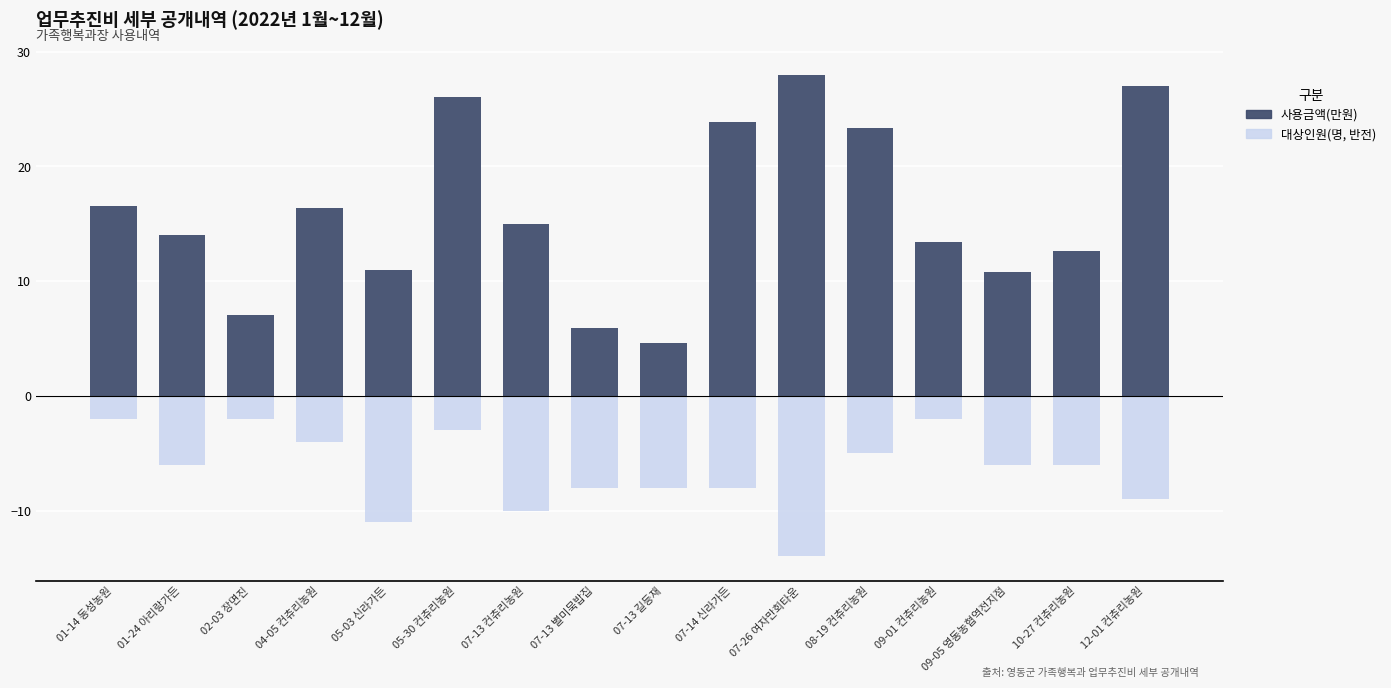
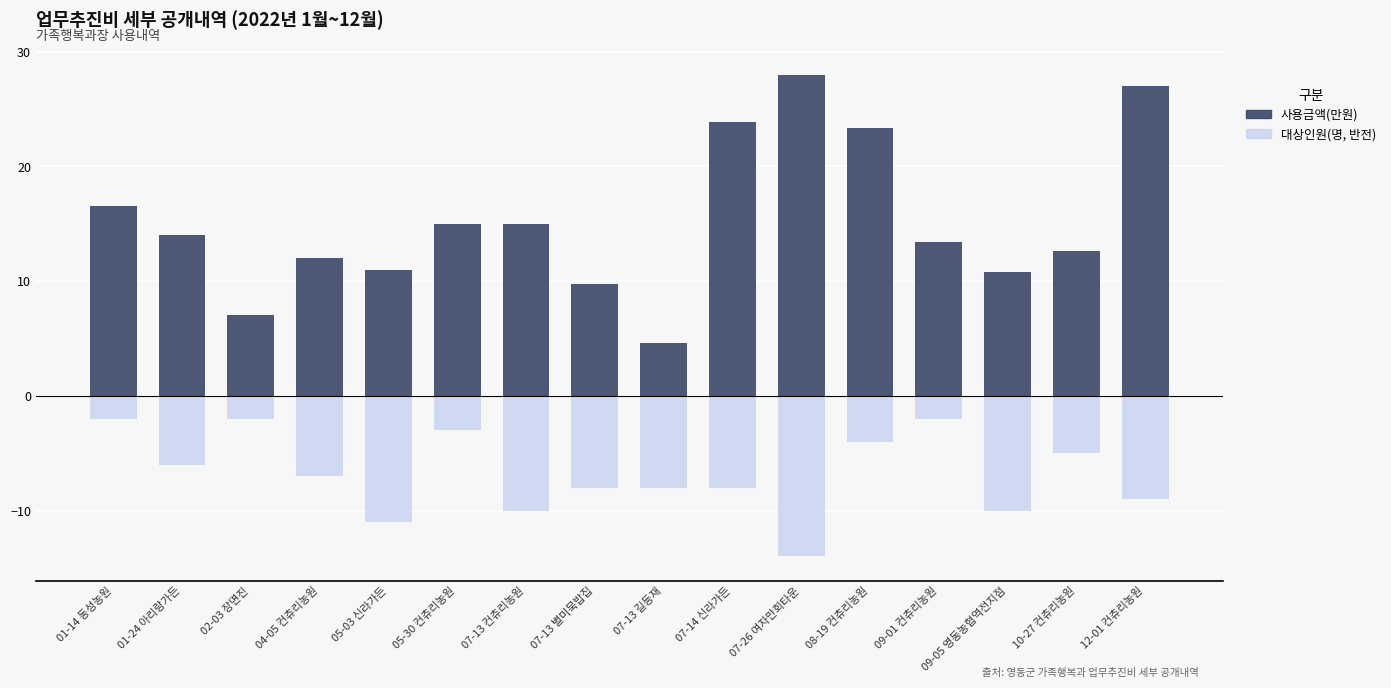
사용금액(만원), 04-05 컨츄리농원: 16.4 -> 12.0
대상인원(명, 반전), 04-05 컨츄리농원: -4.0 -> -7.0
사용금액(만원), 05-30 컨츄리농원: 26.0 -> 15.0
사용금액(만원), 07-13 별미묵밥집: 5.9 -> 9.7
대상인원(명, 반전), 08-19 컨츄리농원: -5.0 -> -4.0
대상인원(명, 반전), 09-05 영동농협역전지점: -6.0 -> -10.0
대상인원(명, 반전), 10-27 컨츄리농원: -6.0 -> -5.0
